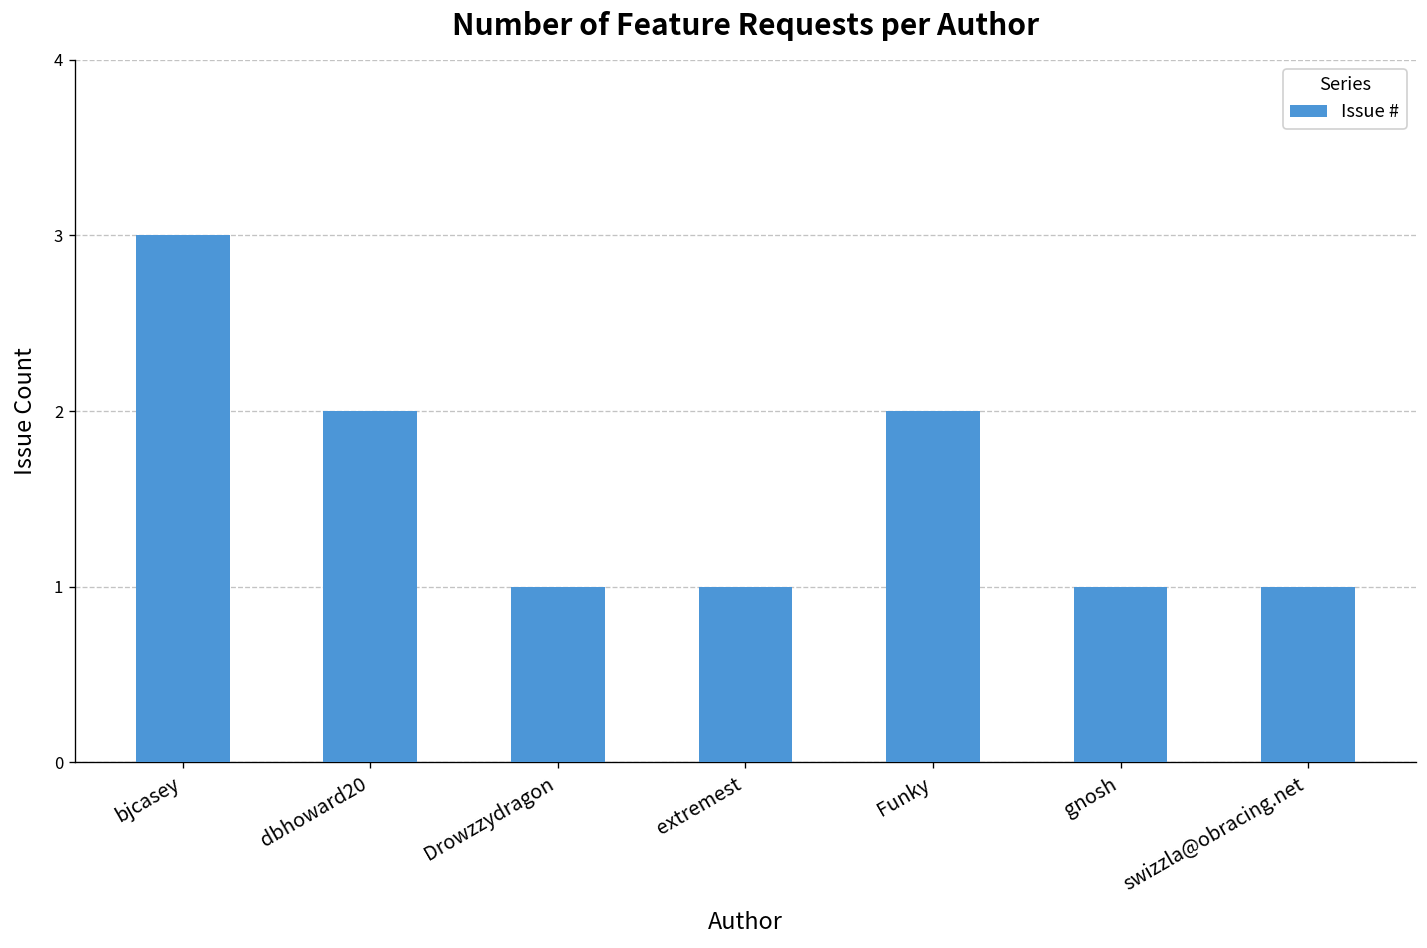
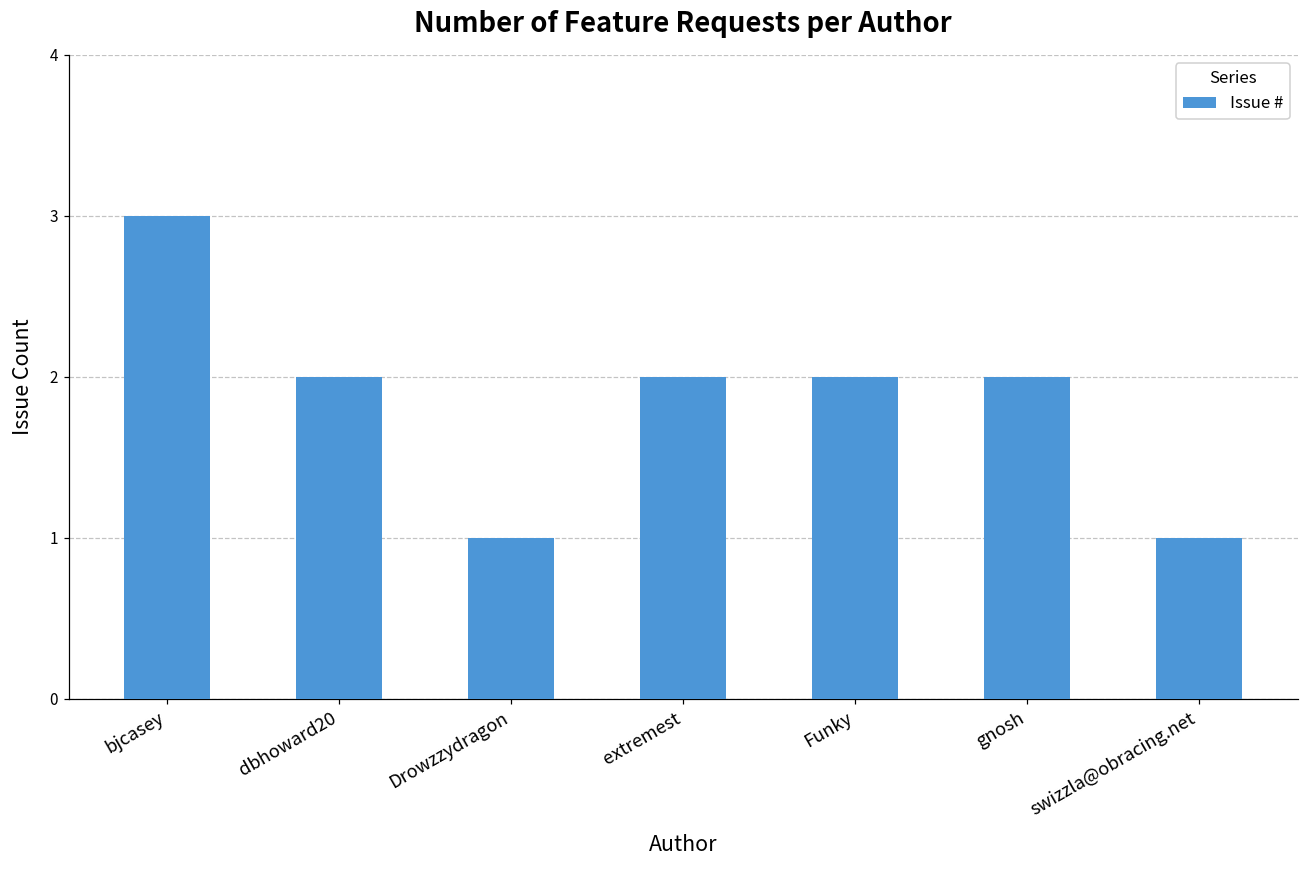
extremest: 1 -> 2
gnosh: 1 -> 2
